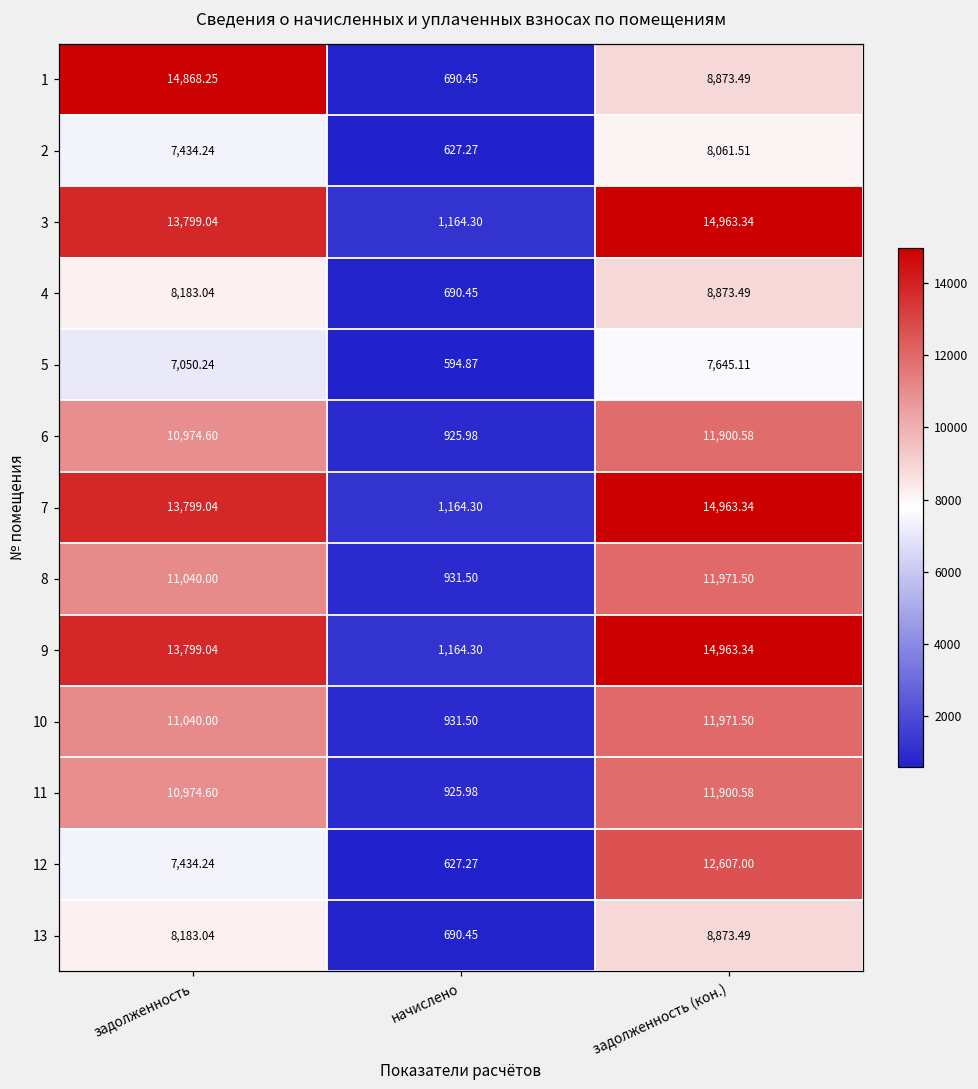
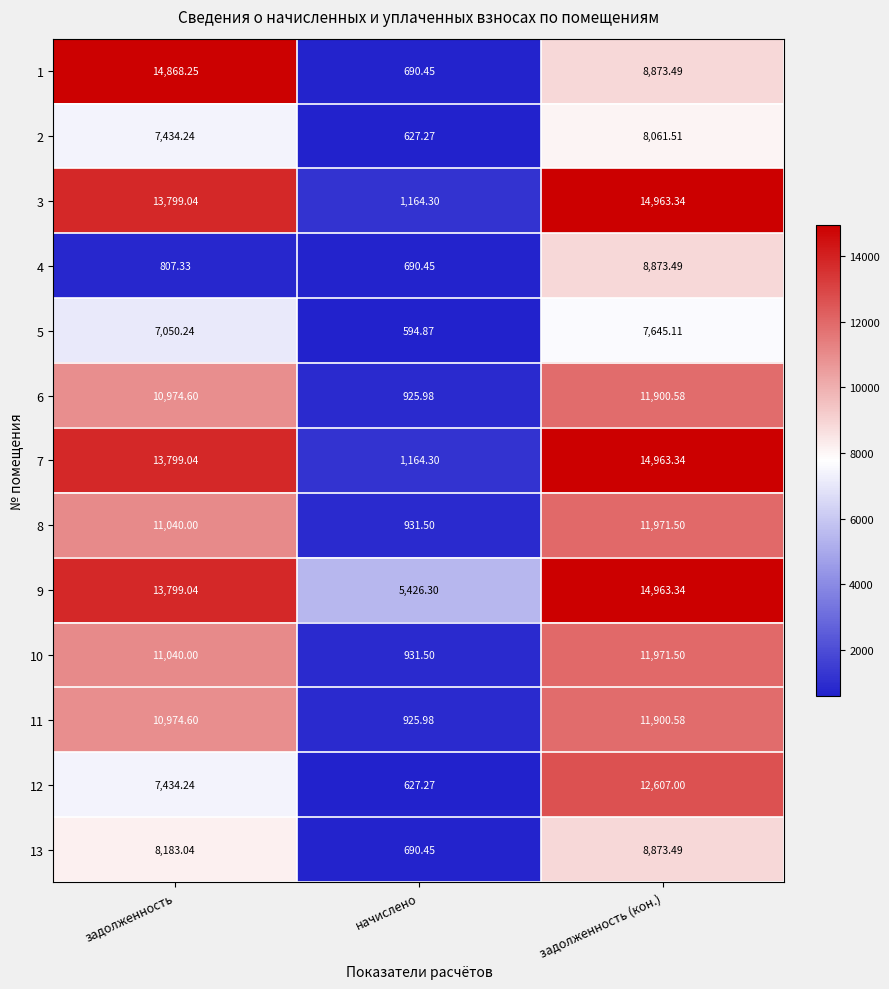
4, задолженность: 8,183.04 -> 807.33
9, начислено: 1,164.30 -> 5,426.30
